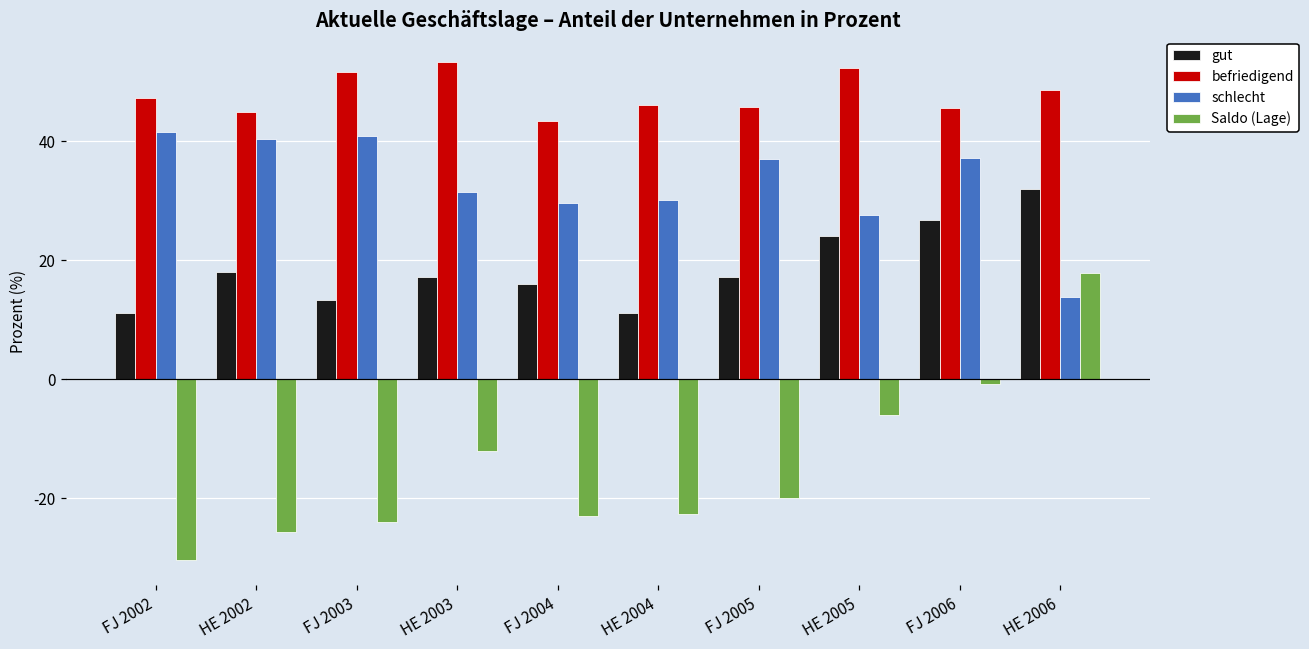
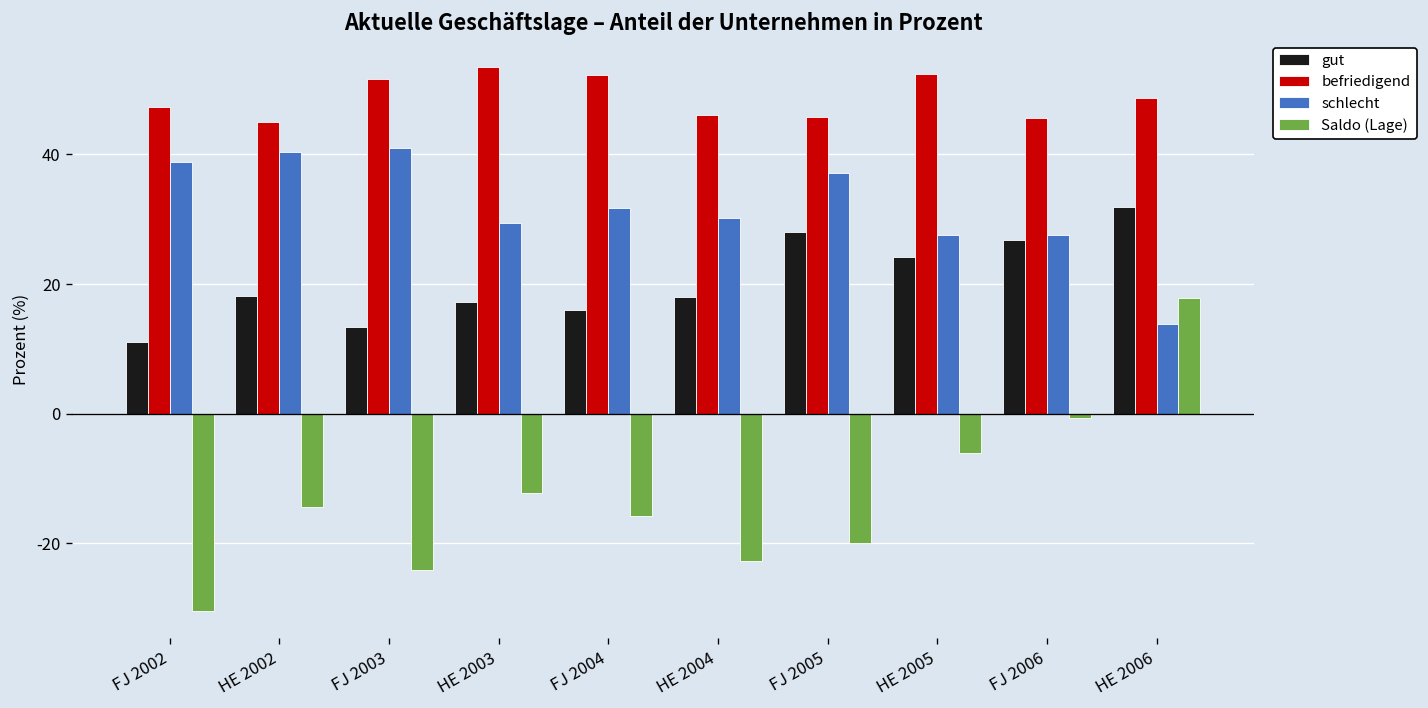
schlecht, FJ 2002: 42 -> 39
Saldo (Lage), HE 2002: -26 -> -14
schlecht, HE 2003: 32 -> 29
befriedigend, FJ 2004: 43 -> 52
schlecht, FJ 2004: 30 -> 32
Saldo (Lage), FJ 2004: -23 -> -16
gut, HE 2004: 11 -> 18
gut, FJ 2005: 17 -> 28
schlecht, FJ 2006: 37 -> 28
